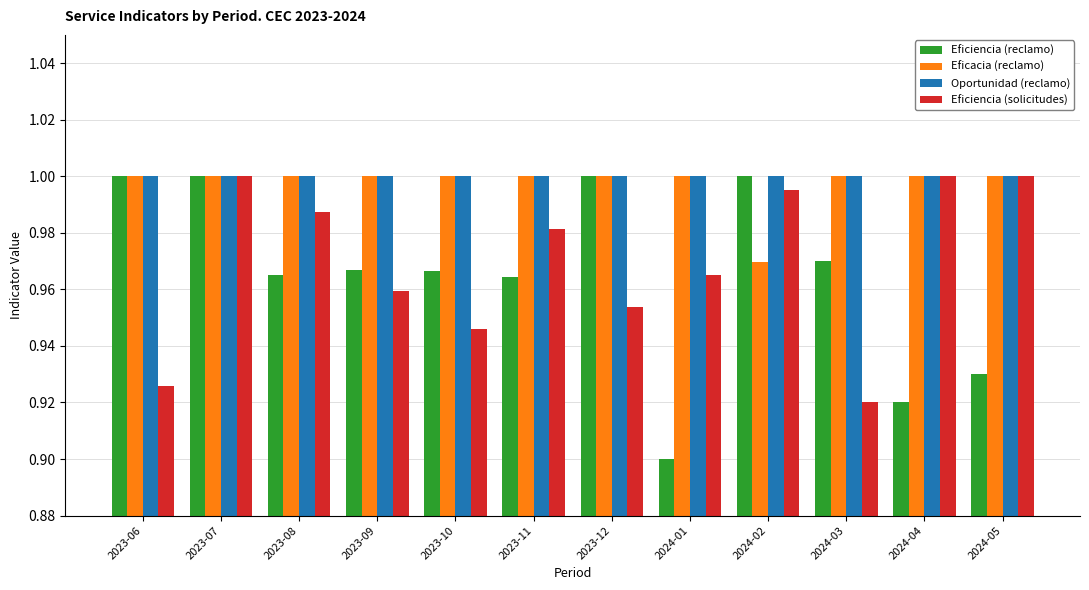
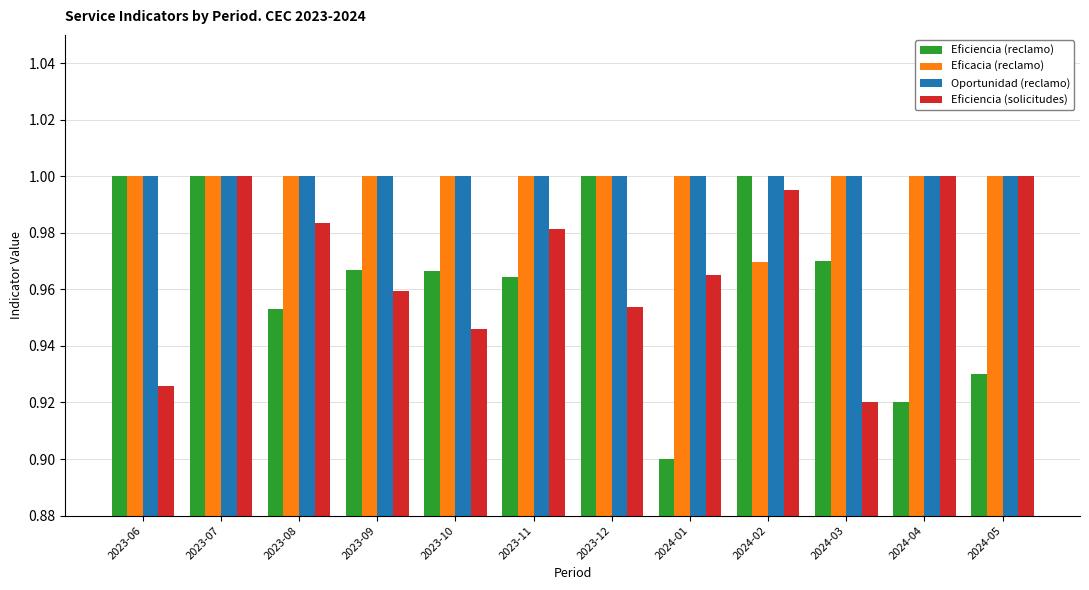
Eficiencia (reclamo), 2023-08: 0.965 -> 0.953
Eficiencia (solicitudes), 2023-08: 0.988 -> 0.984
